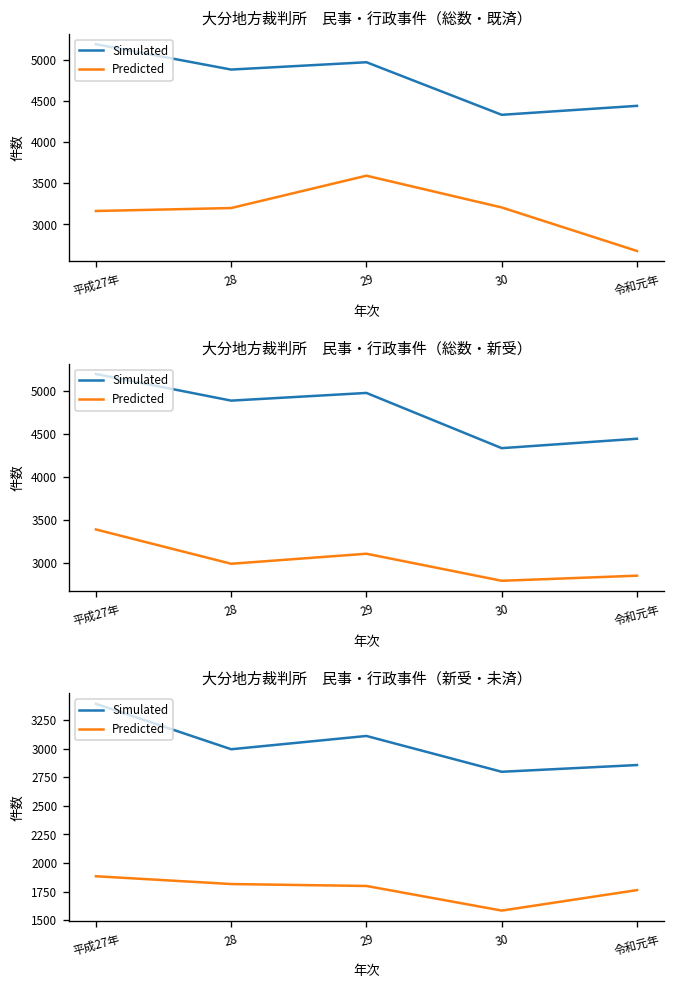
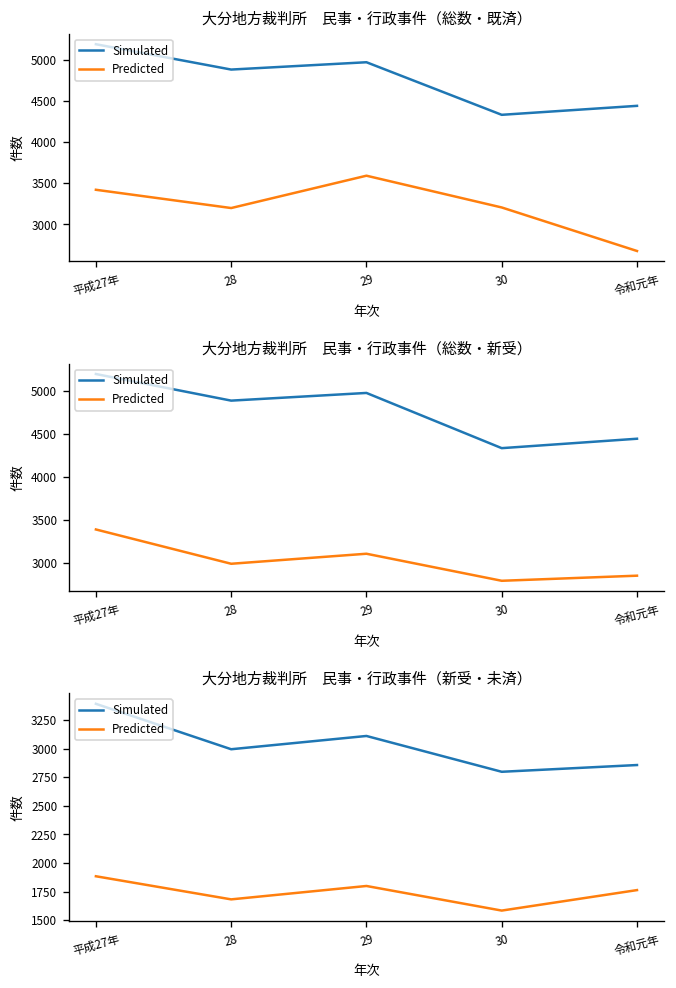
大分地方裁判所 民事・行政事件（総数・既済）, Predicted, 平成27年: 3200 -> 3400
大分地方裁判所 民事・行政事件（新受・未済）, Predicted, 28: 1800 -> 1700
